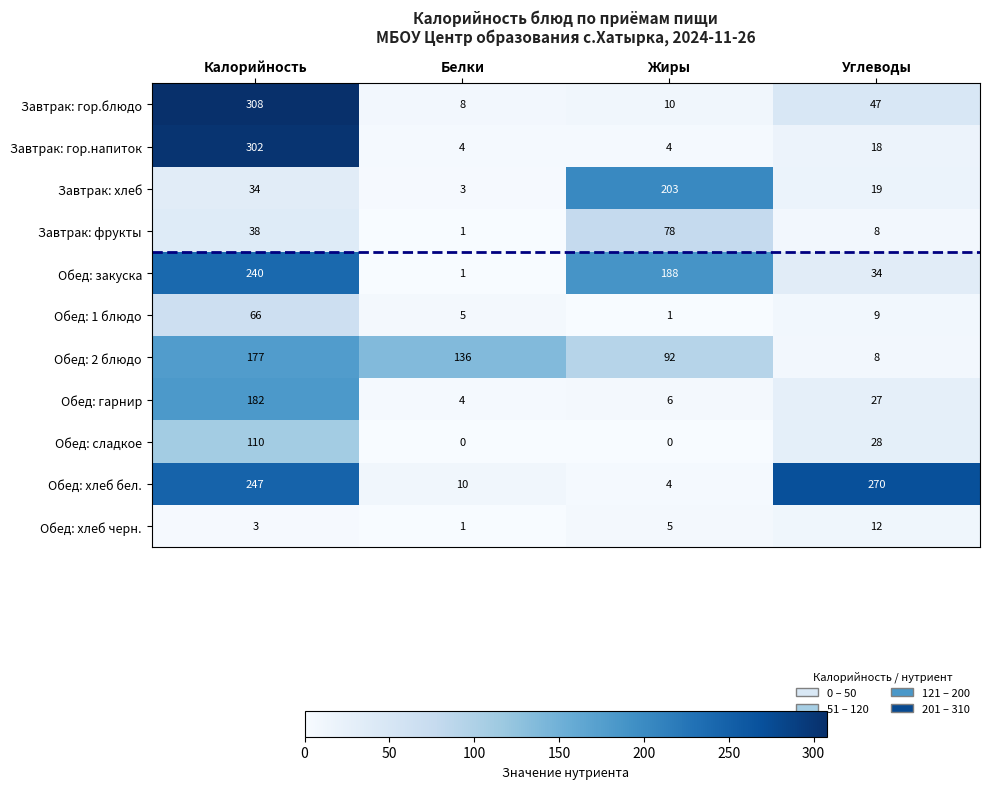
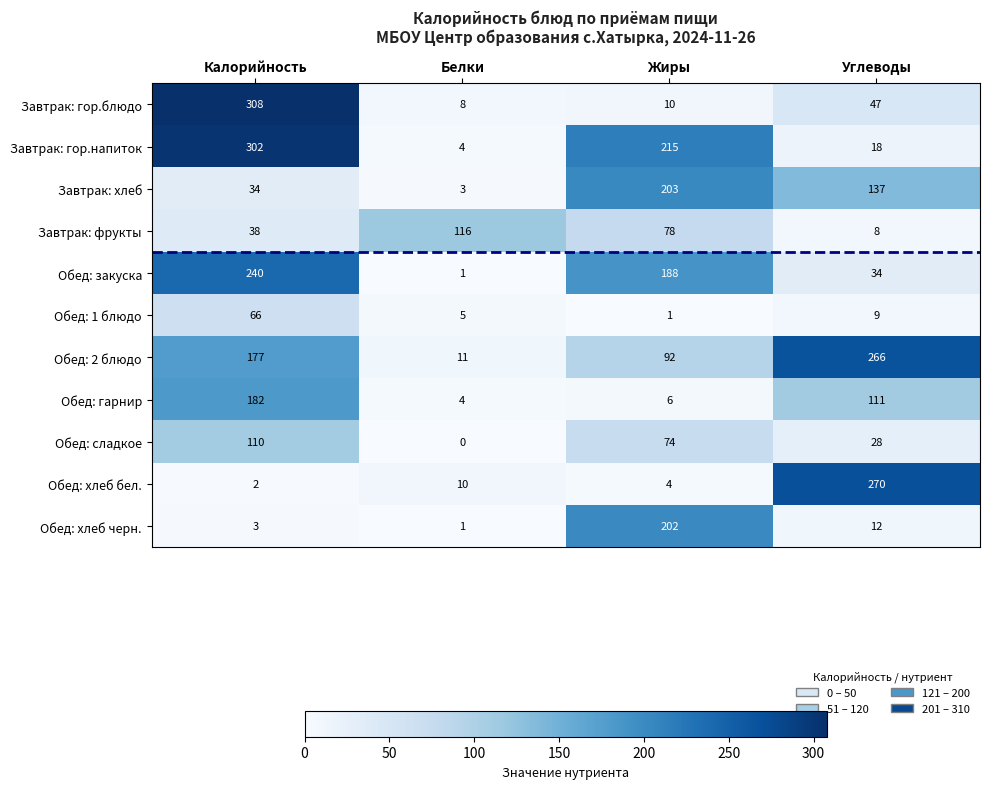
Завтрак: гор.напиток, Жиры: 4 -> 215
Завтрак: хлеб, Углеводы: 19 -> 137
Завтрак: фрукты, Белки: 1 -> 116
Обед: 2 блюдо, Белки: 136 -> 11
Обед: 2 блюдо, Углеводы: 8 -> 266
Обед: гарнир, Углеводы: 27 -> 111
Обед: сладкое, Жиры: 0 -> 74
Обед: хлеб бел., Калорийность: 247 -> 2
Обед: хлеб черн., Жиры: 5 -> 202
